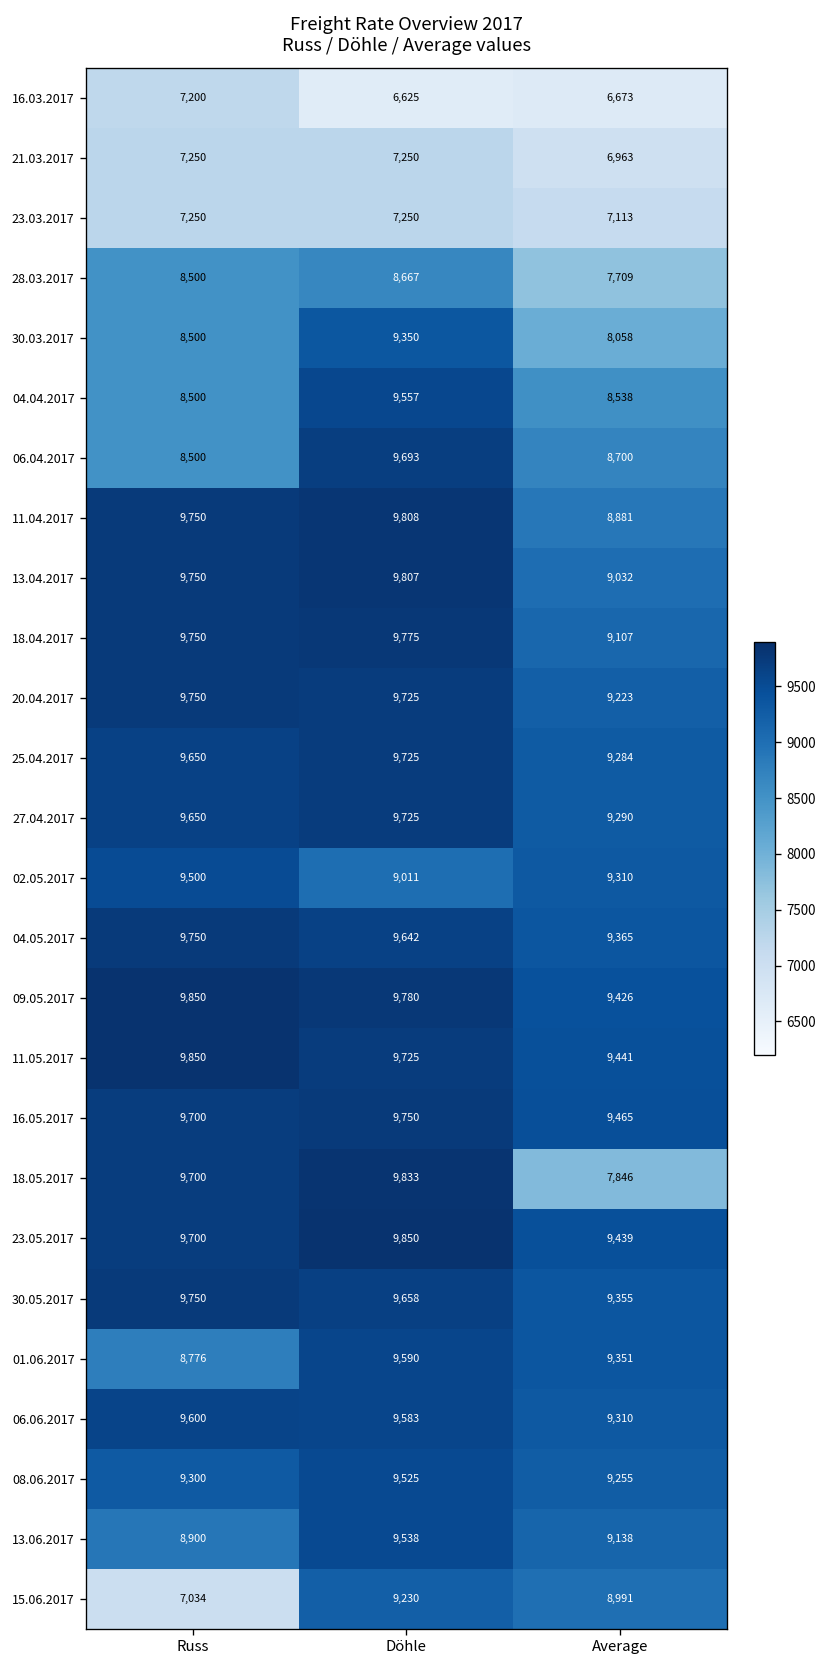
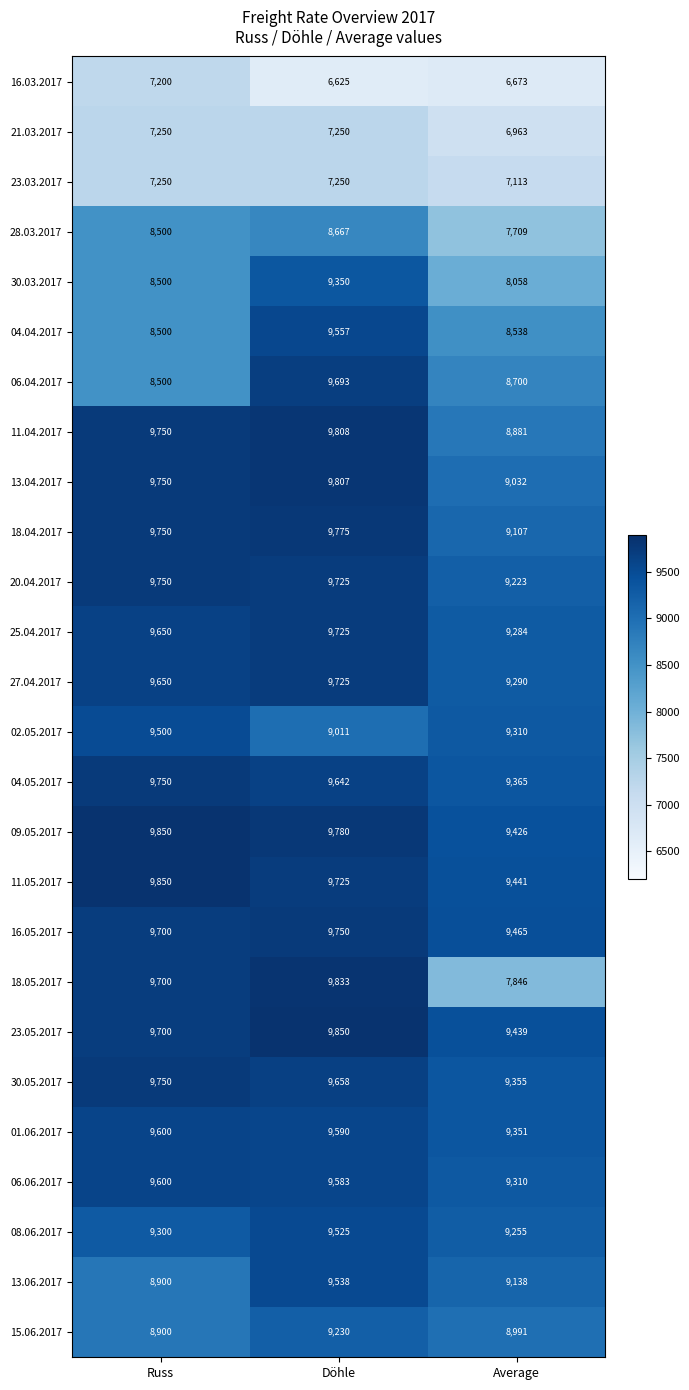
01.06.2017, Russ: 8,776 -> 9,600
15.06.2017, Russ: 7,034 -> 8,900
